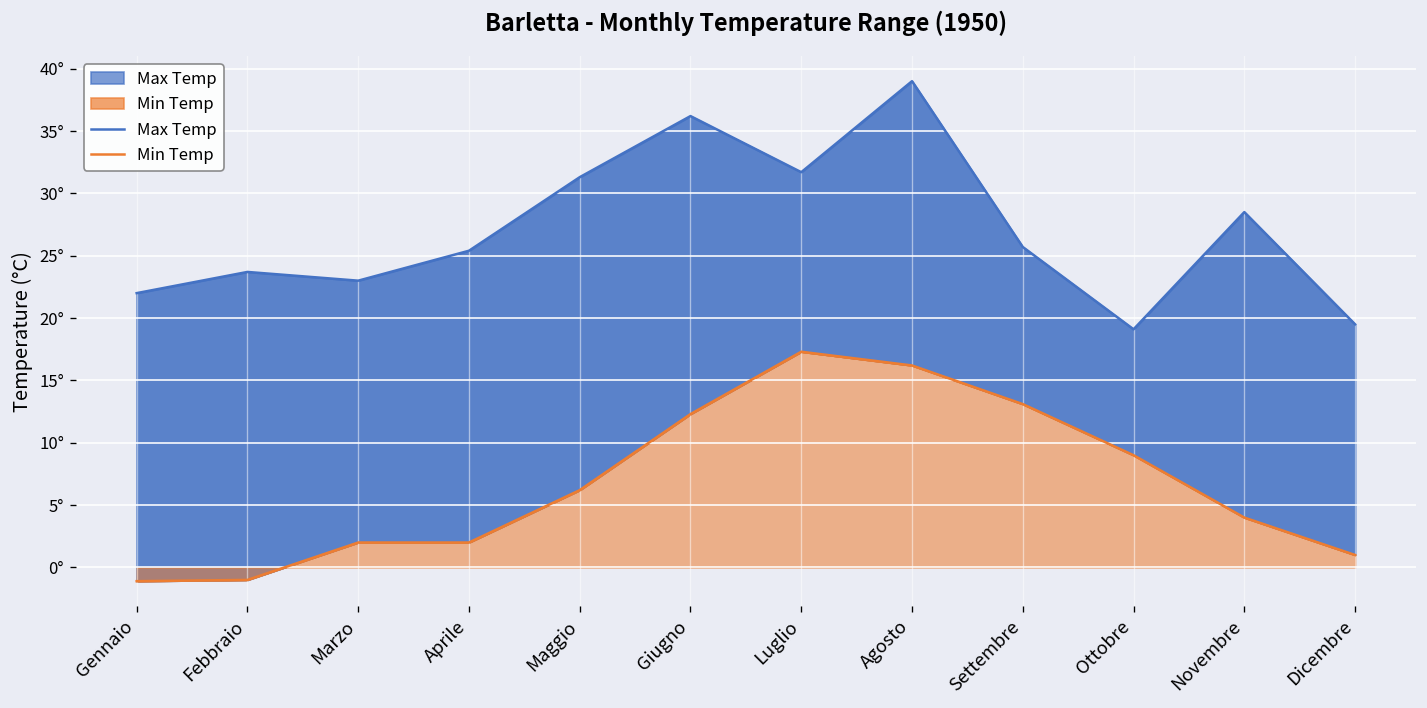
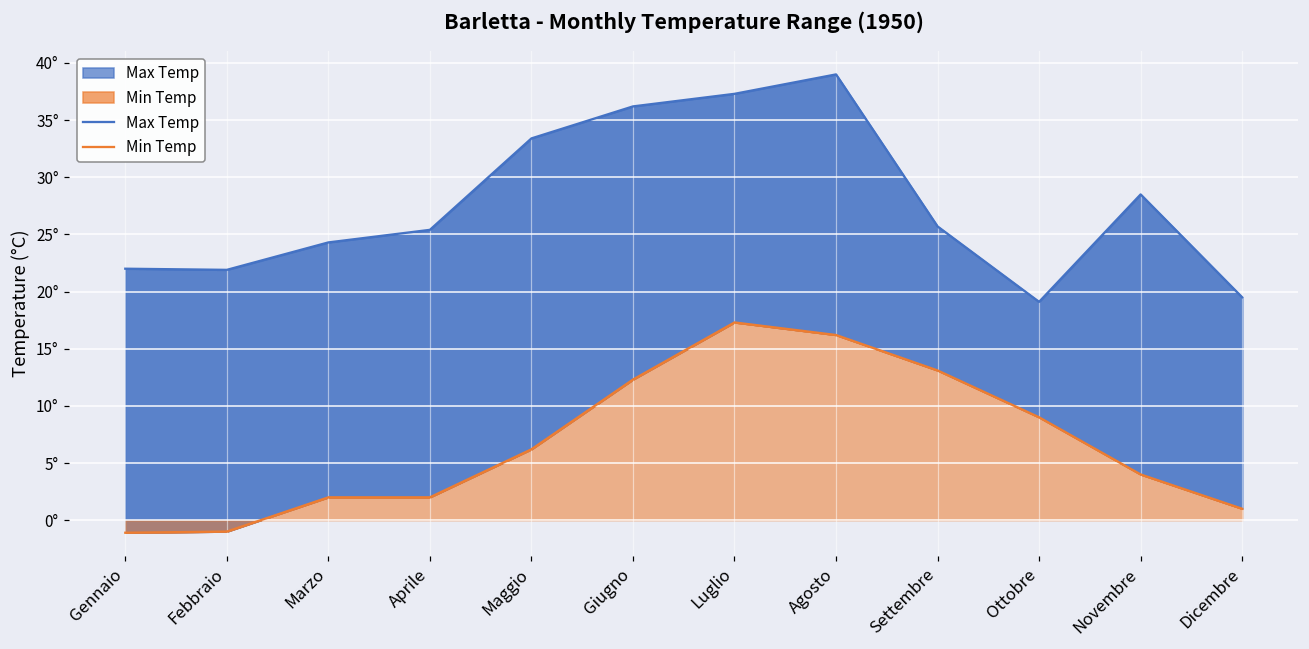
Max Temp, Febbraio: 23.7° -> 21.9°
Max Temp, Marzo: 23.0° -> 24.3°
Max Temp, Maggio: 31.3° -> 33.4°
Max Temp, Luglio: 31.7° -> 37.3°
